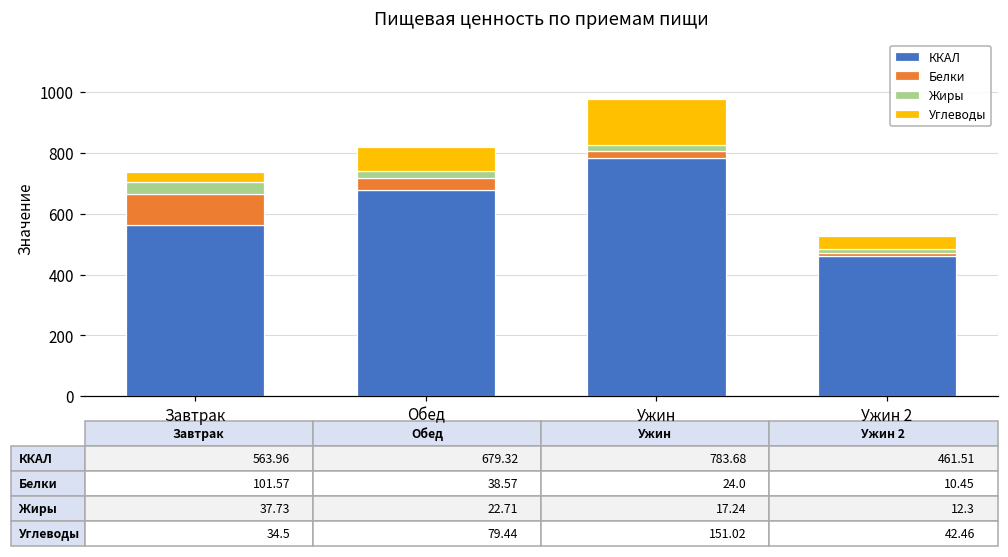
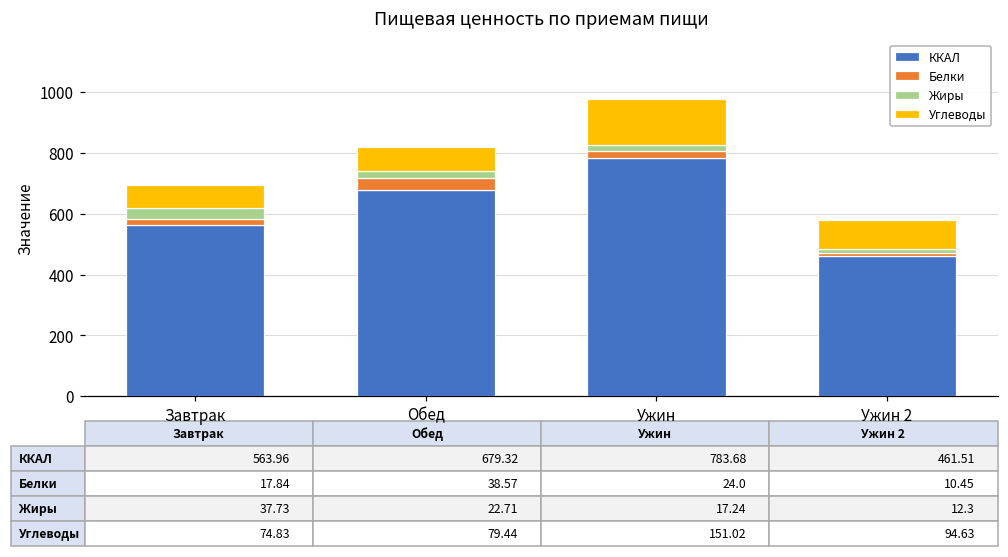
Белки, Завтрак: 101.57 -> 17.84
Углеводы, Завтрак: 34.5 -> 74.83
Углеводы, Ужин 2: 42.46 -> 94.63
